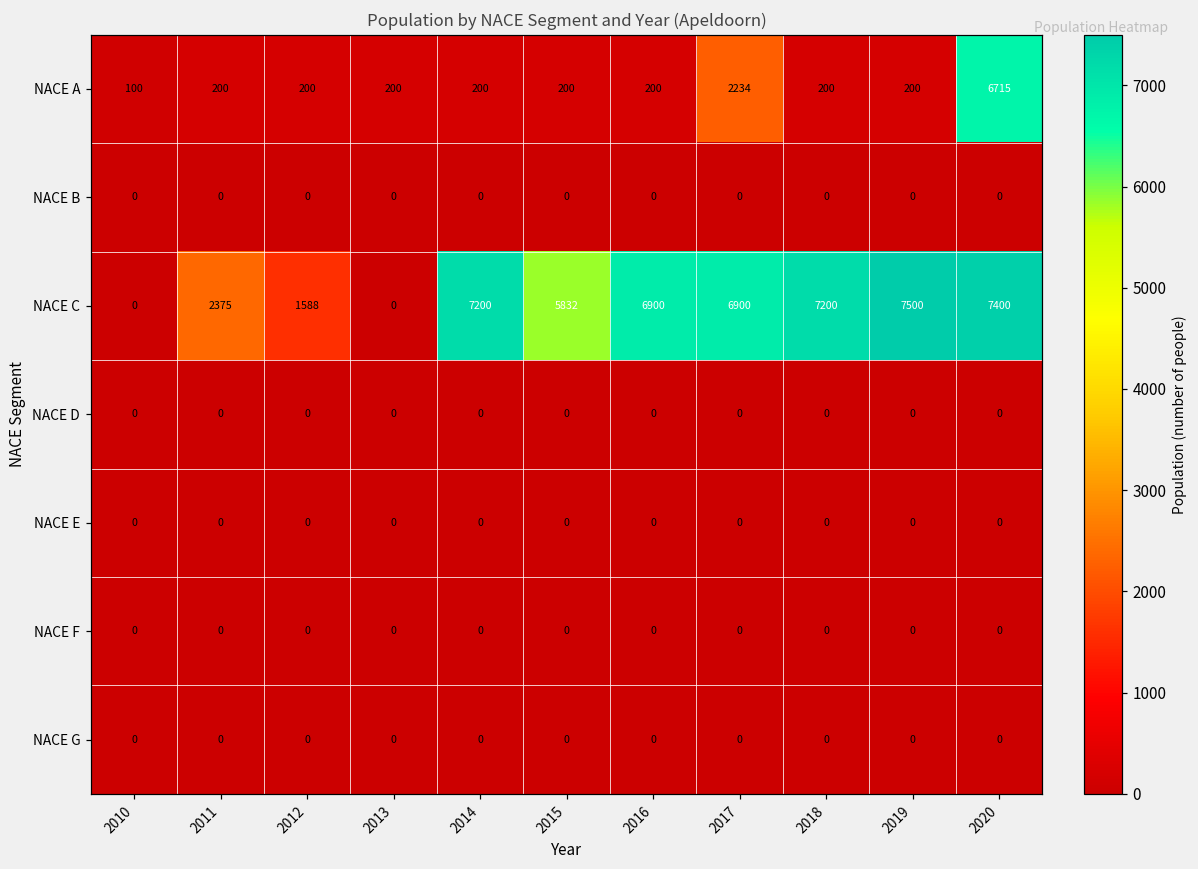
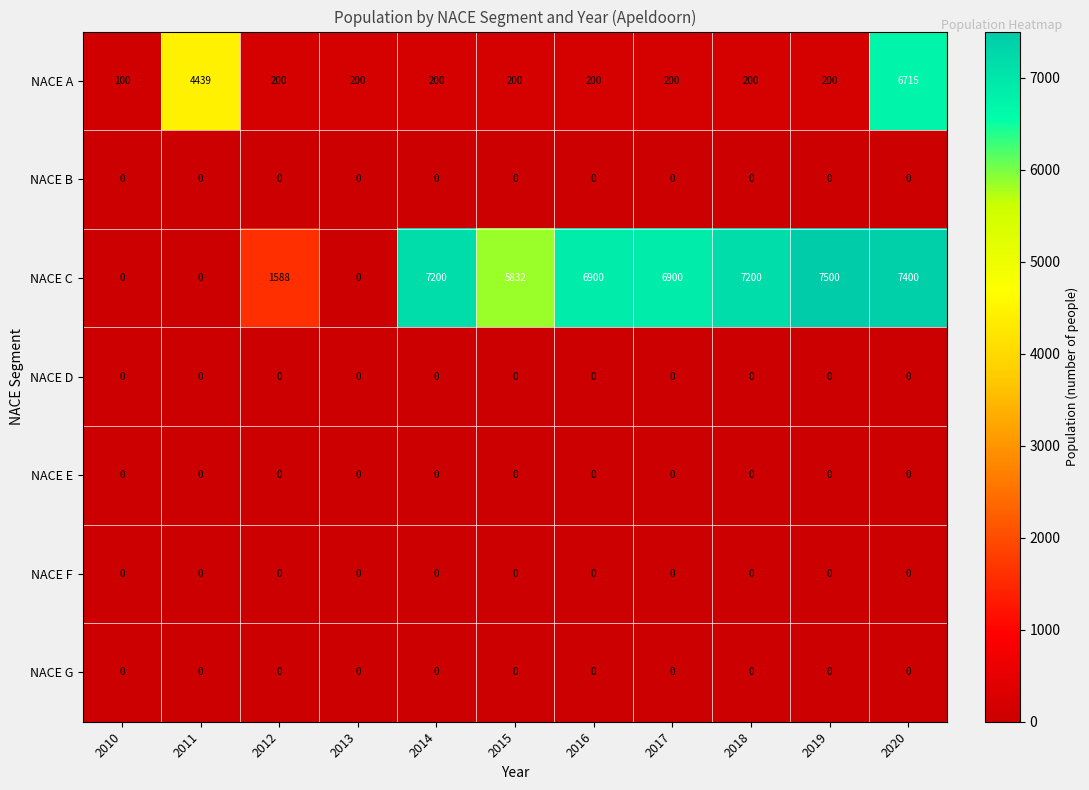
NACE A, 2011: 200 -> 4439
NACE A, 2017: 2234 -> 200
NACE C, 2011: 2375 -> 0
